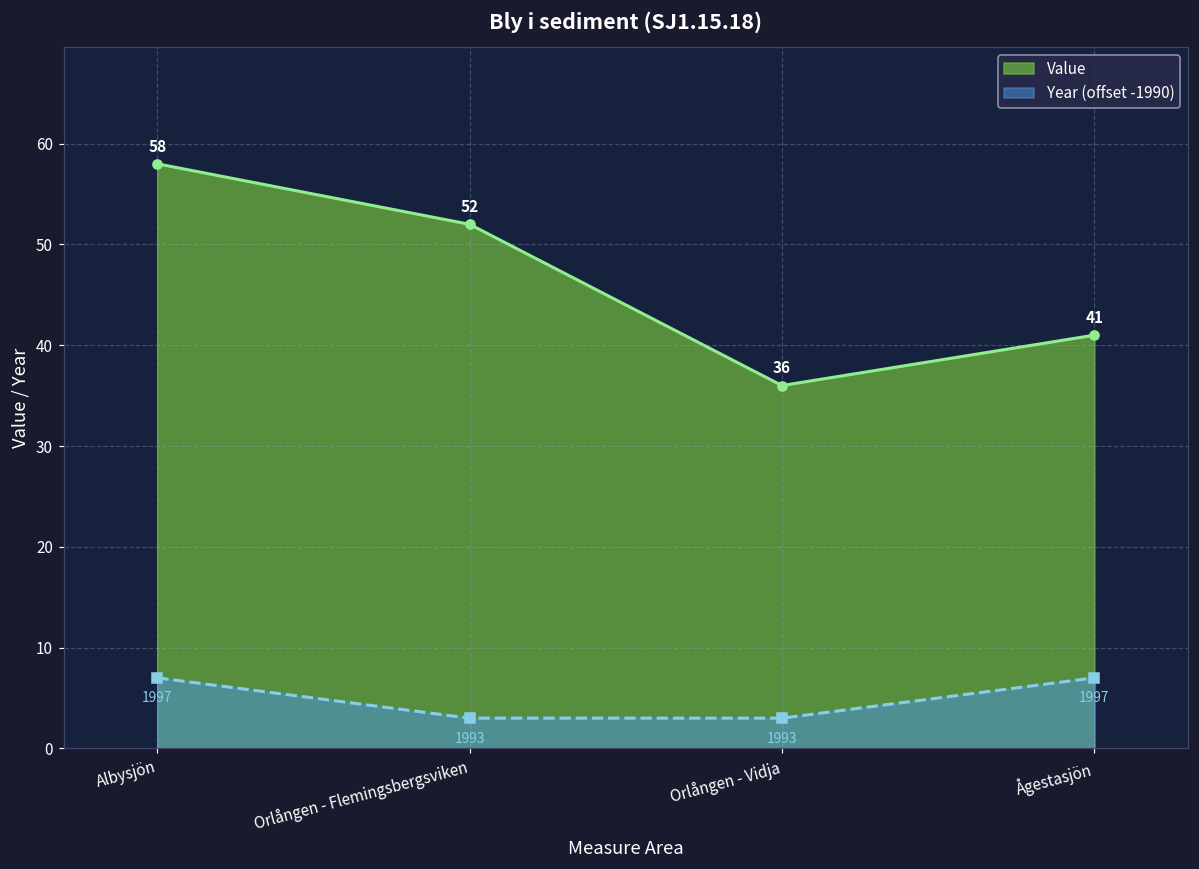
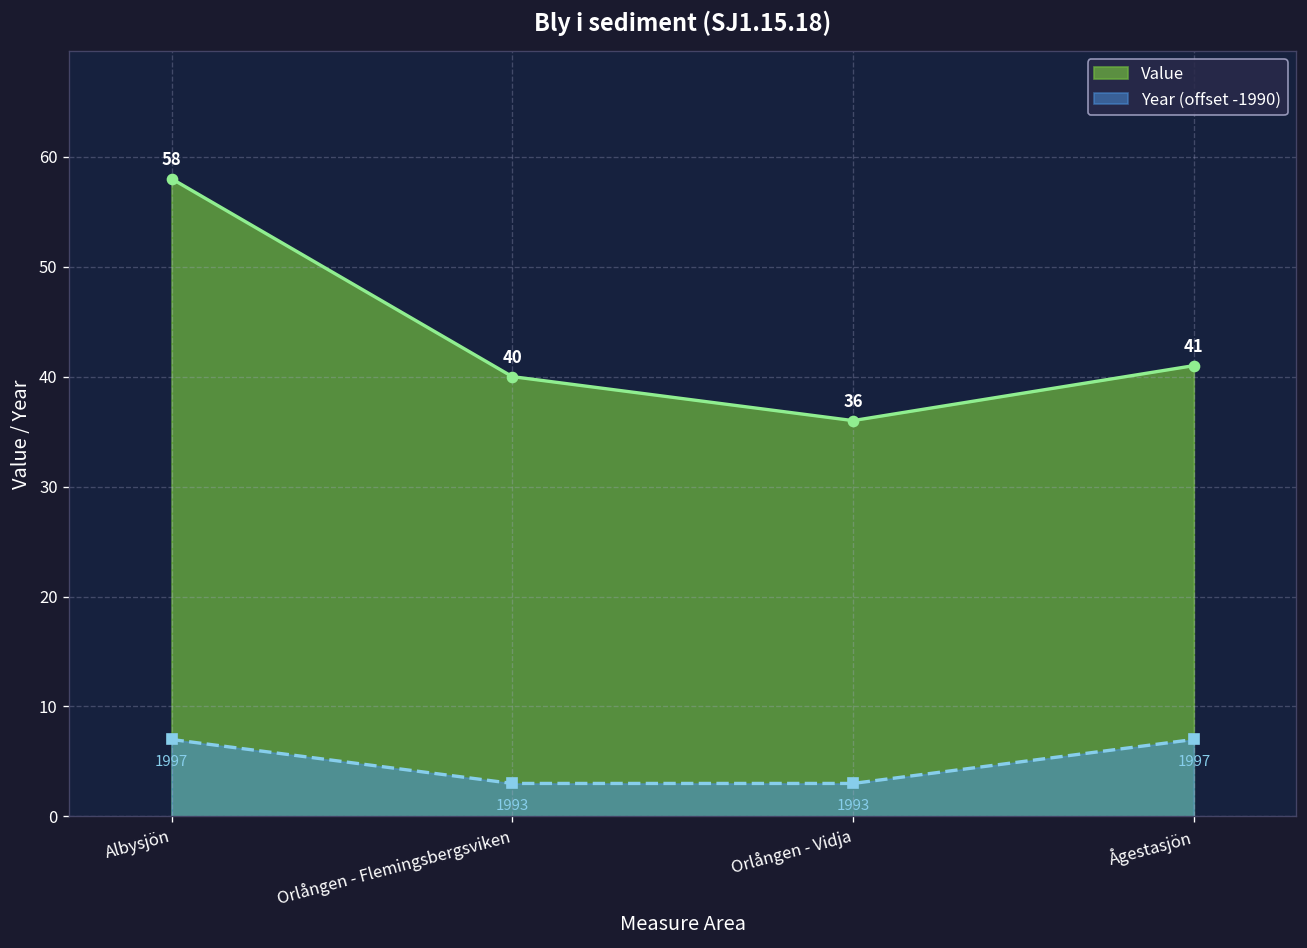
Value, Orlången - Flemingsbergsviken: 52 -> 40
